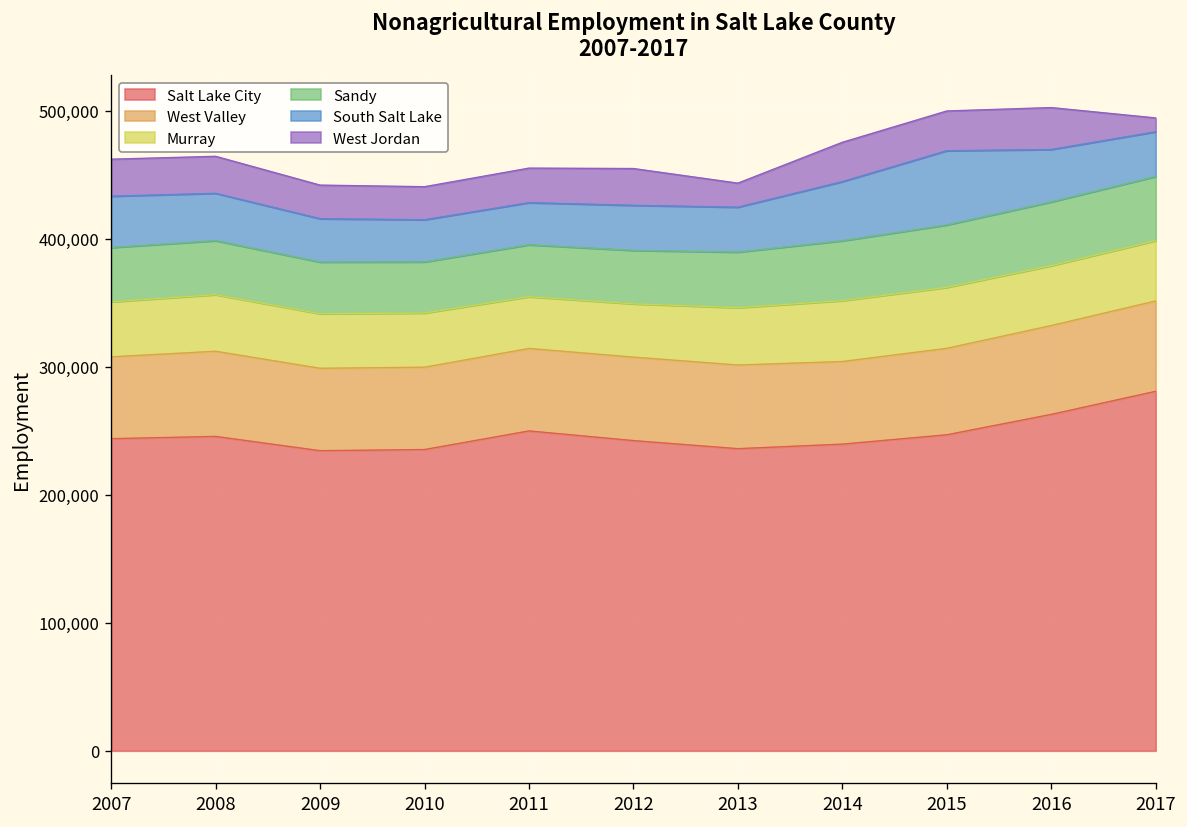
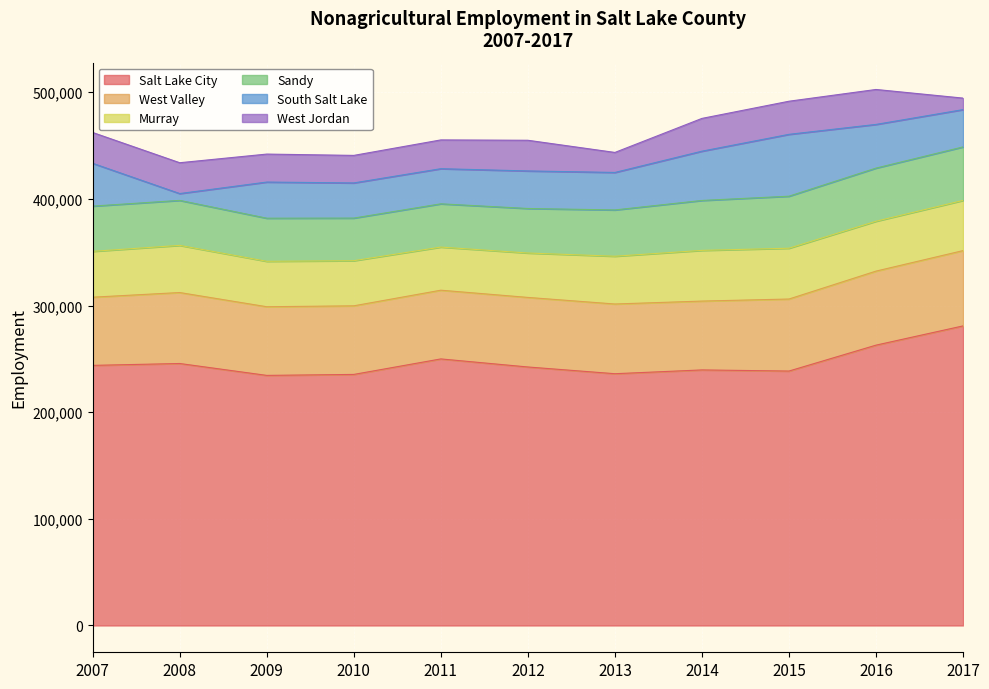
South Salt Lake, 2008: 37,000 -> 6,000
Salt Lake City, 2015: 247,000 -> 239,000
